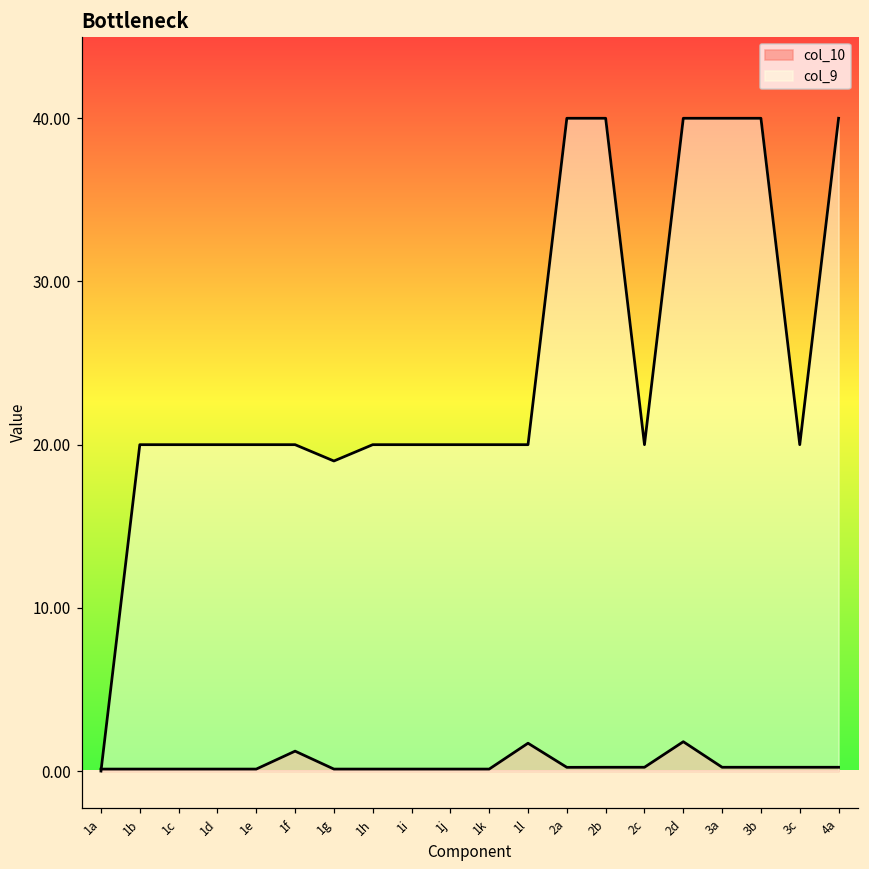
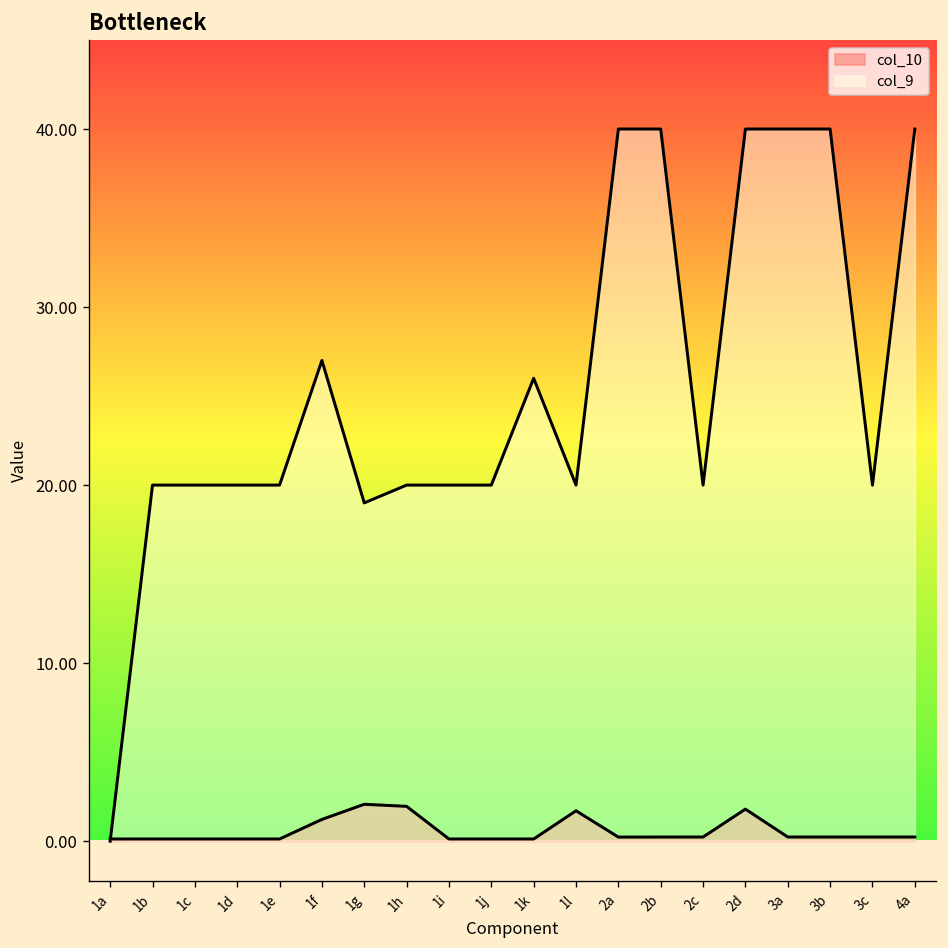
col_9, 1f: 20 -> 27
col_10, 1g: 0.1 -> 2.1
col_10, 1h: 0.1 -> 2.0
col_9, 1k: 20 -> 26
